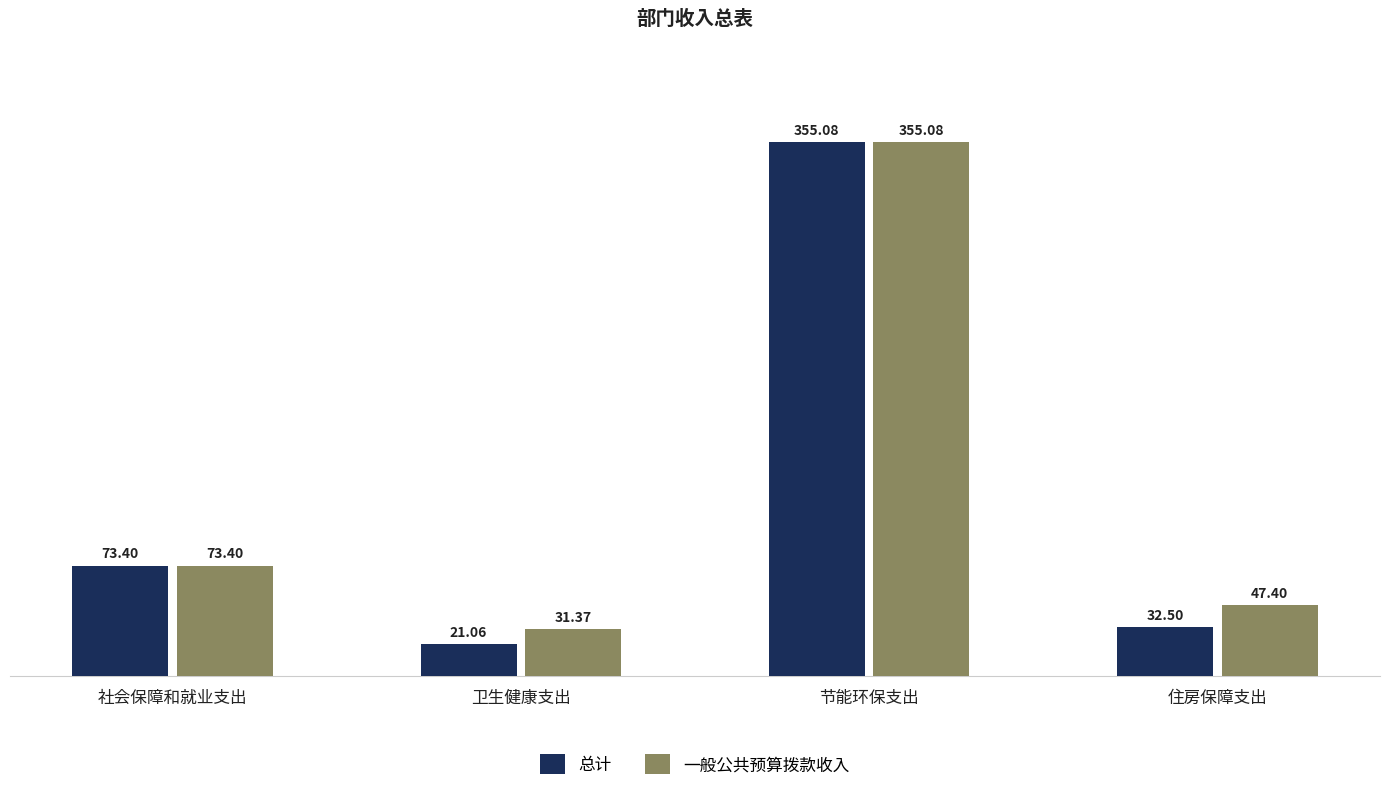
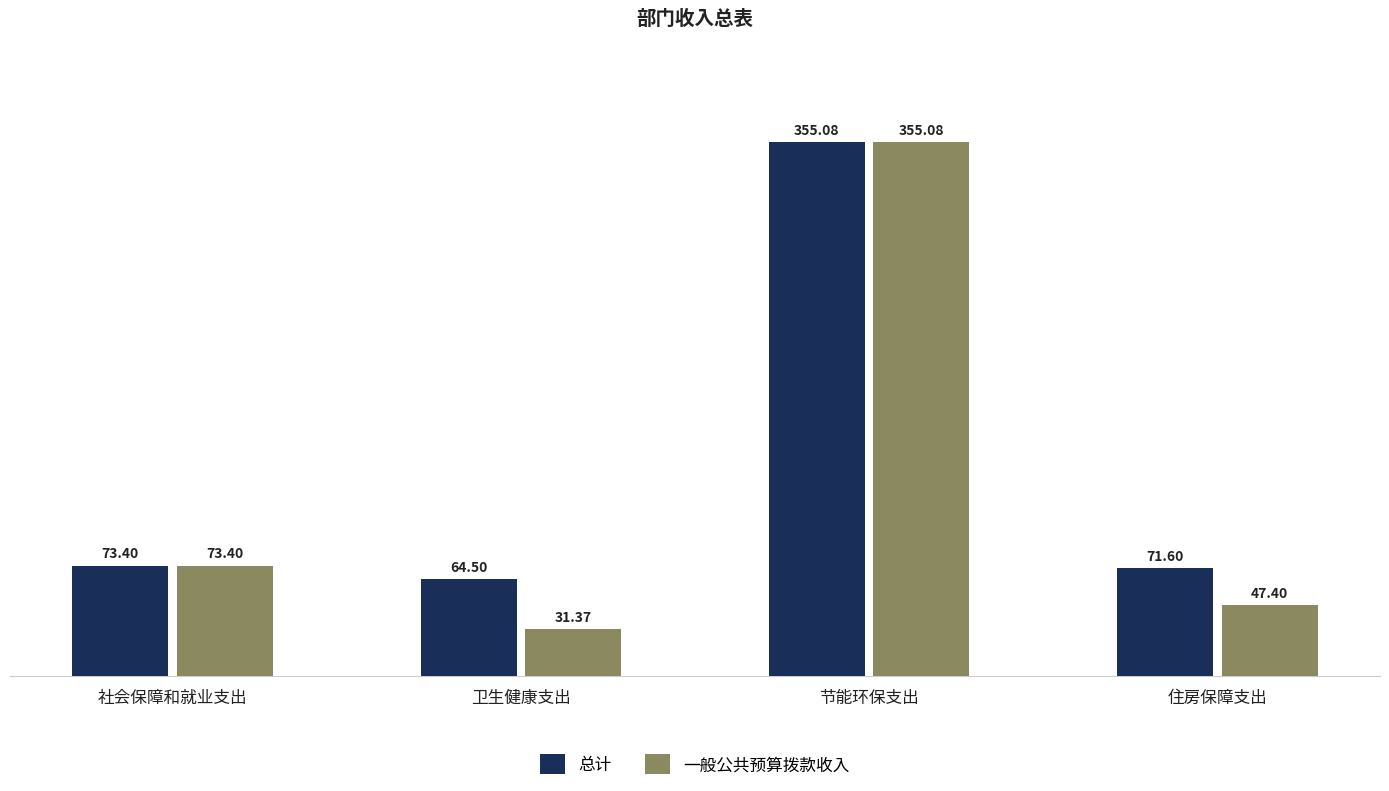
总计, 卫生健康支出: 21.06 -> 64.50
总计, 住房保障支出: 32.50 -> 71.60
